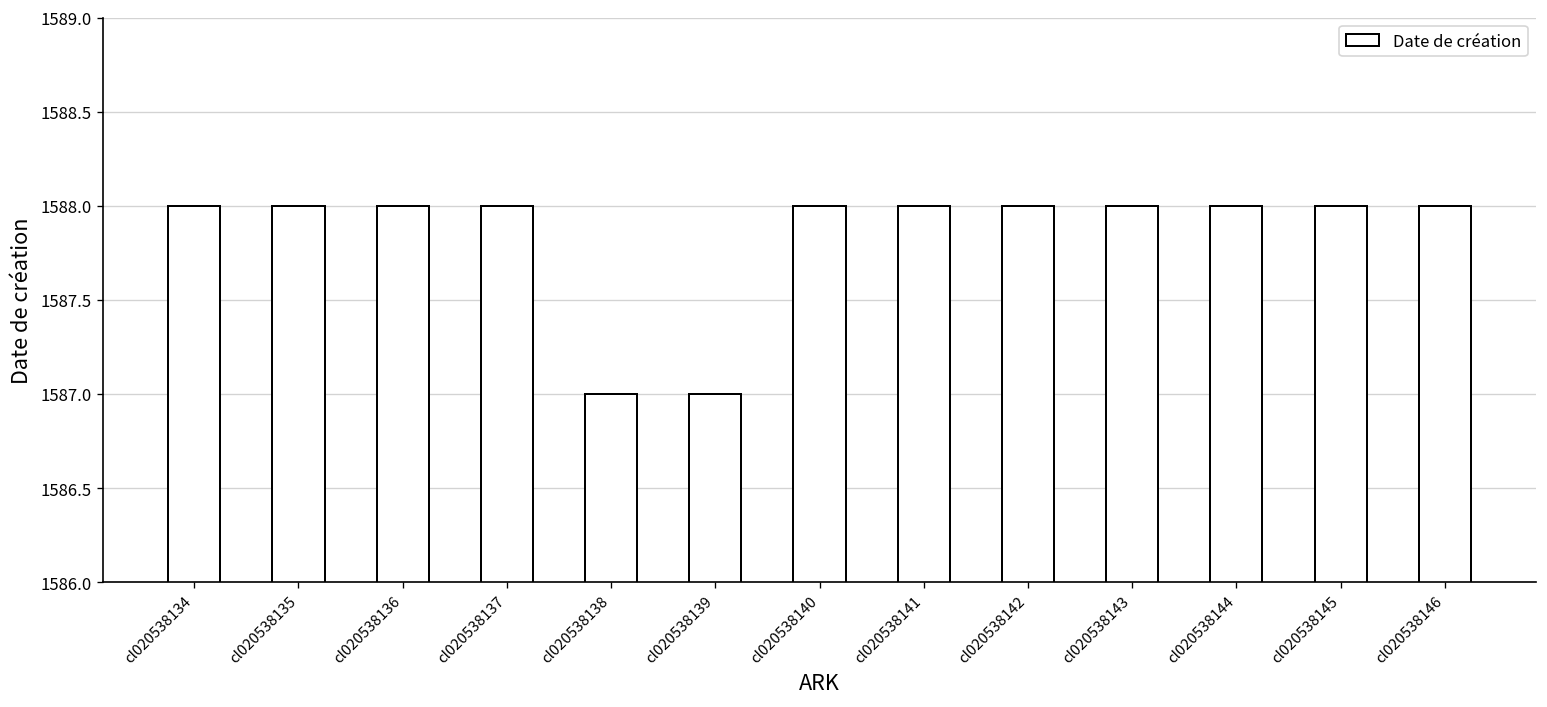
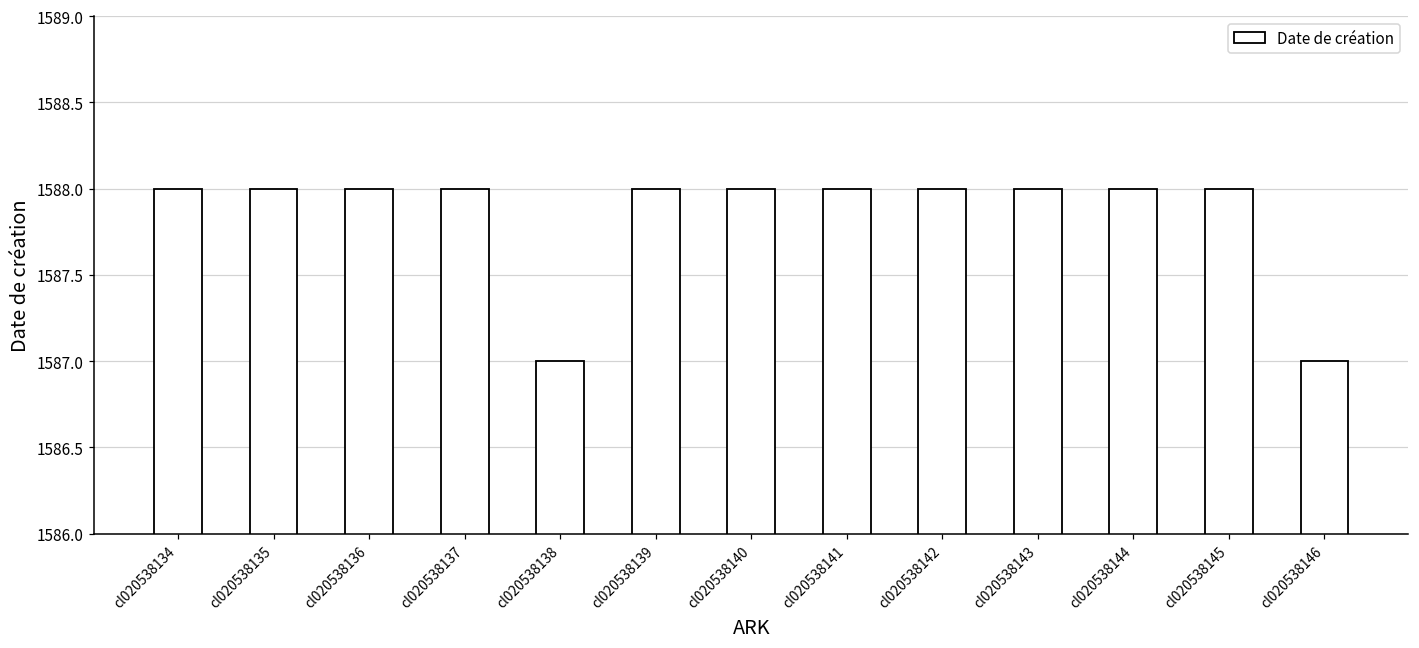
cl020538139: 1587 -> 1588
cl020538146: 1588 -> 1587
